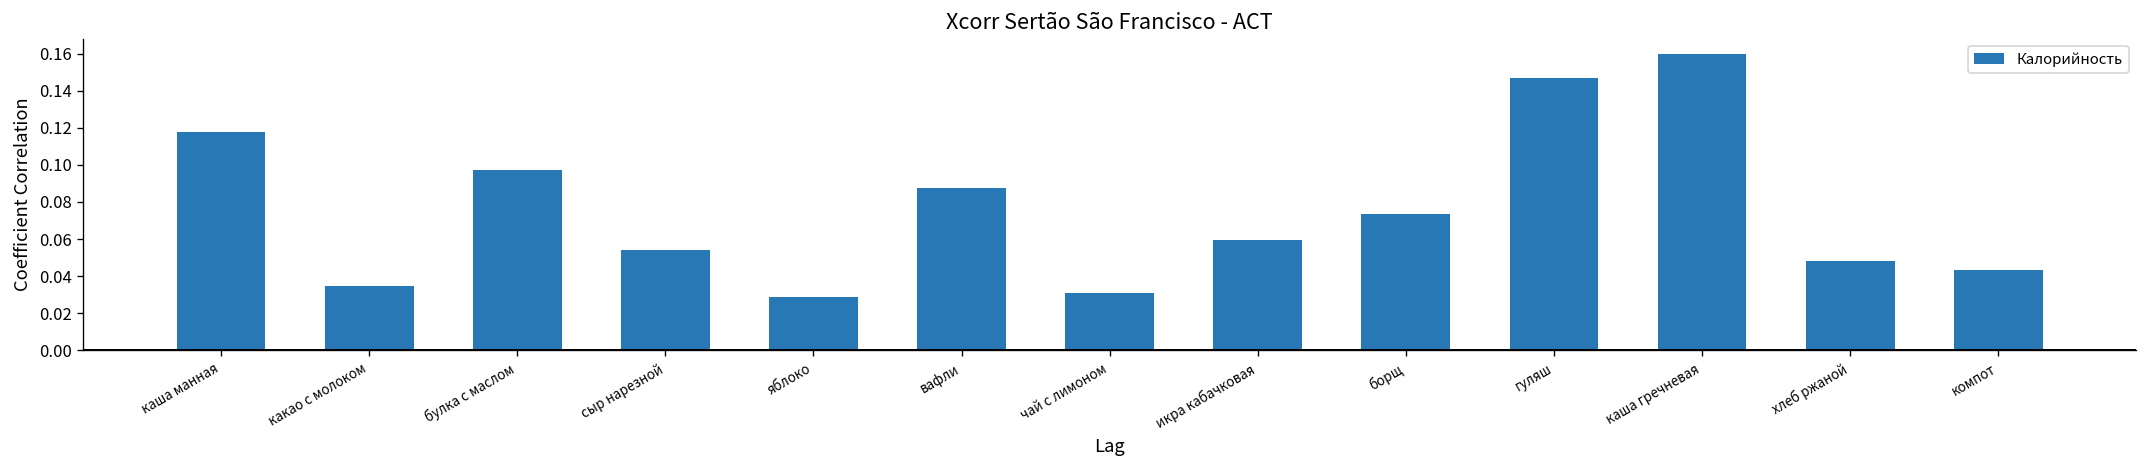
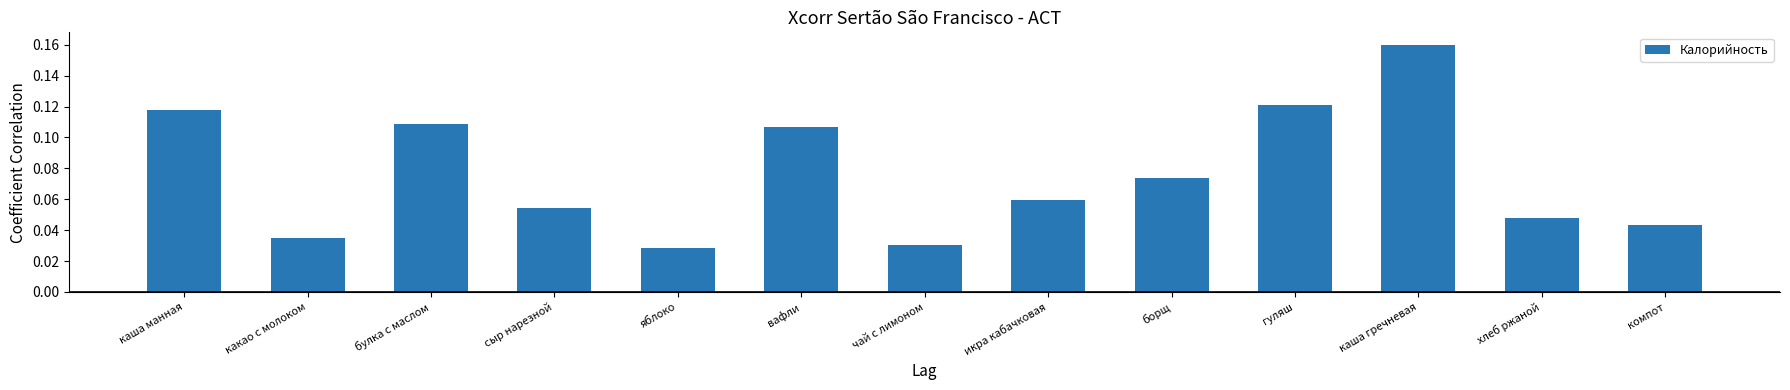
булка с маслом: 0.097 -> 0.108
вафли: 0.087 -> 0.107
гуляш: 0.147 -> 0.121
